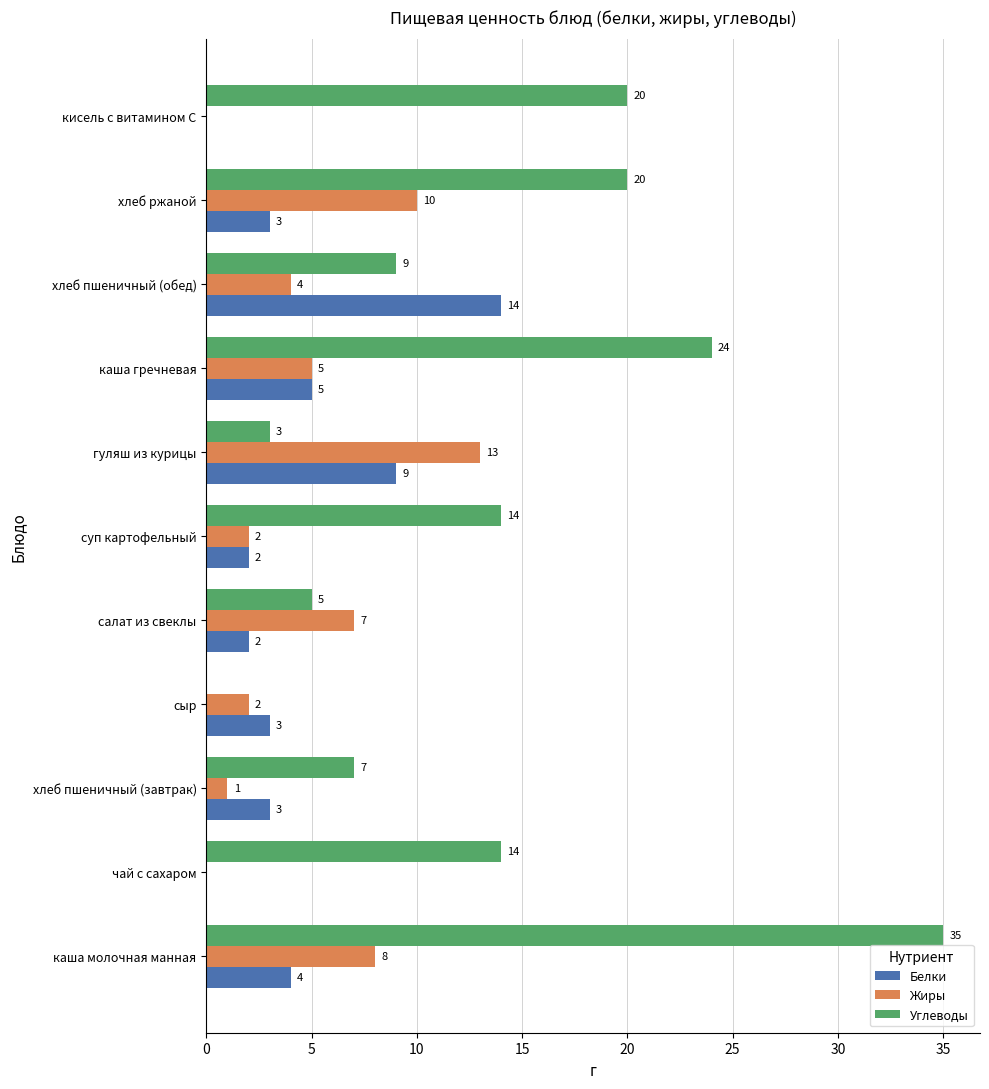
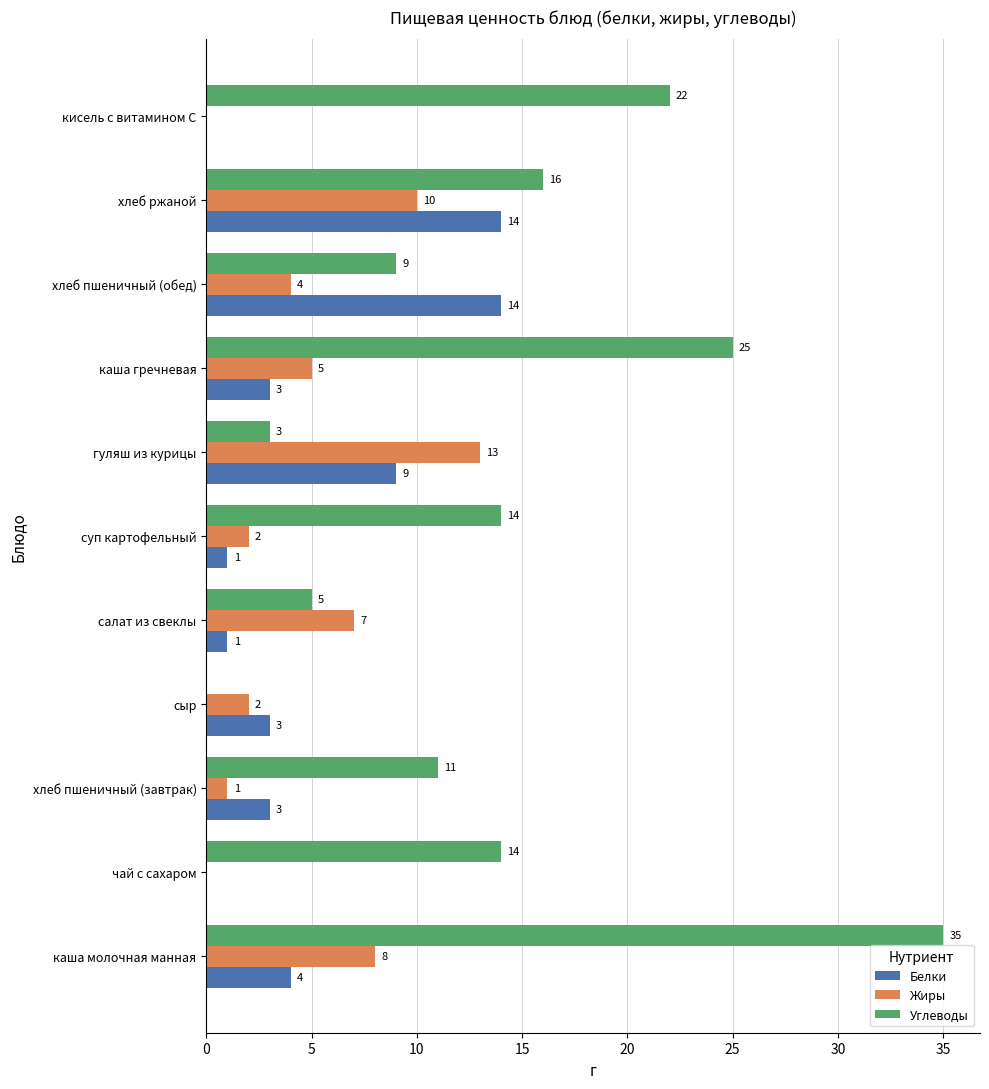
Углеводы, кисель с витамином С: 20 -> 22
Углеводы, хлеб ржаной: 20 -> 16
Белки, хлеб ржаной: 3 -> 14
Углеводы, каша гречневая: 24 -> 25
Белки, каша гречневая: 5 -> 3
Белки, суп картофельный: 2 -> 1
Белки, салат из свеклы: 2 -> 1
Углеводы, хлеб пшеничный (завтрак): 7 -> 11
